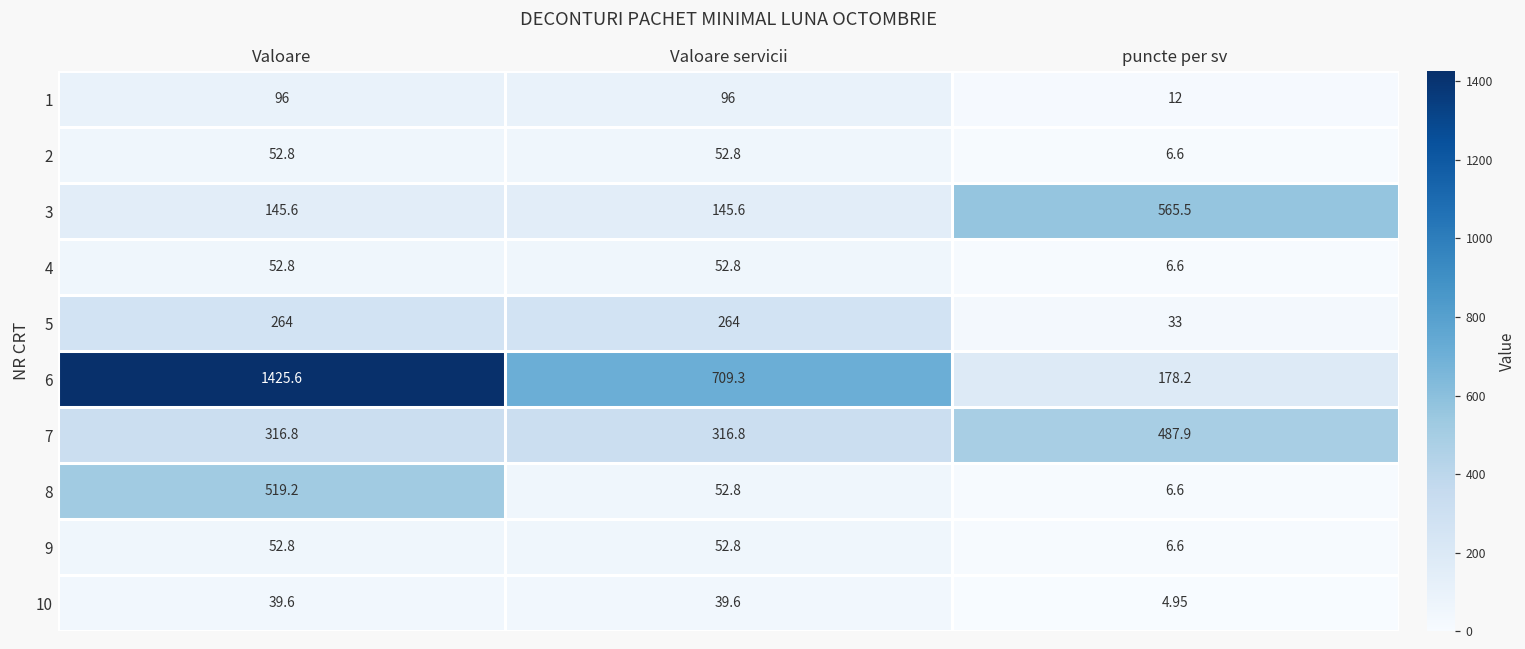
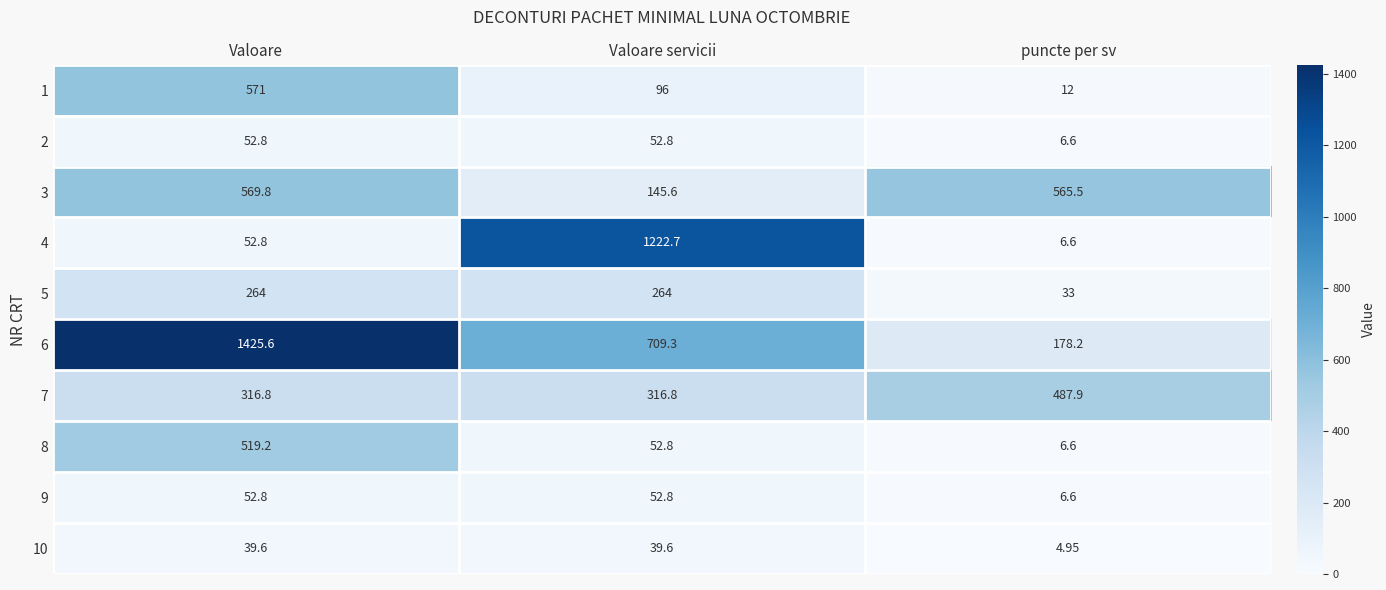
1, Valoare: 96 -> 571
3, Valoare: 145.6 -> 569.8
4, Valoare servicii: 52.8 -> 1222.7
